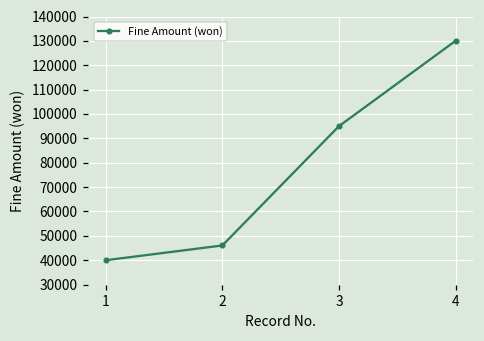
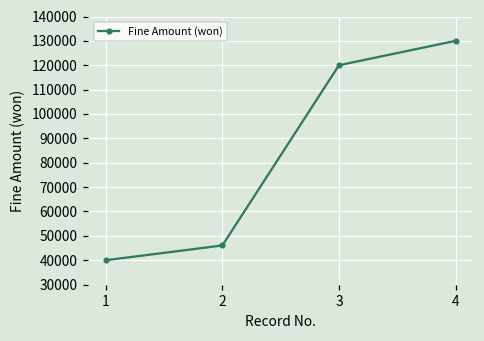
3: 95000 -> 120000
